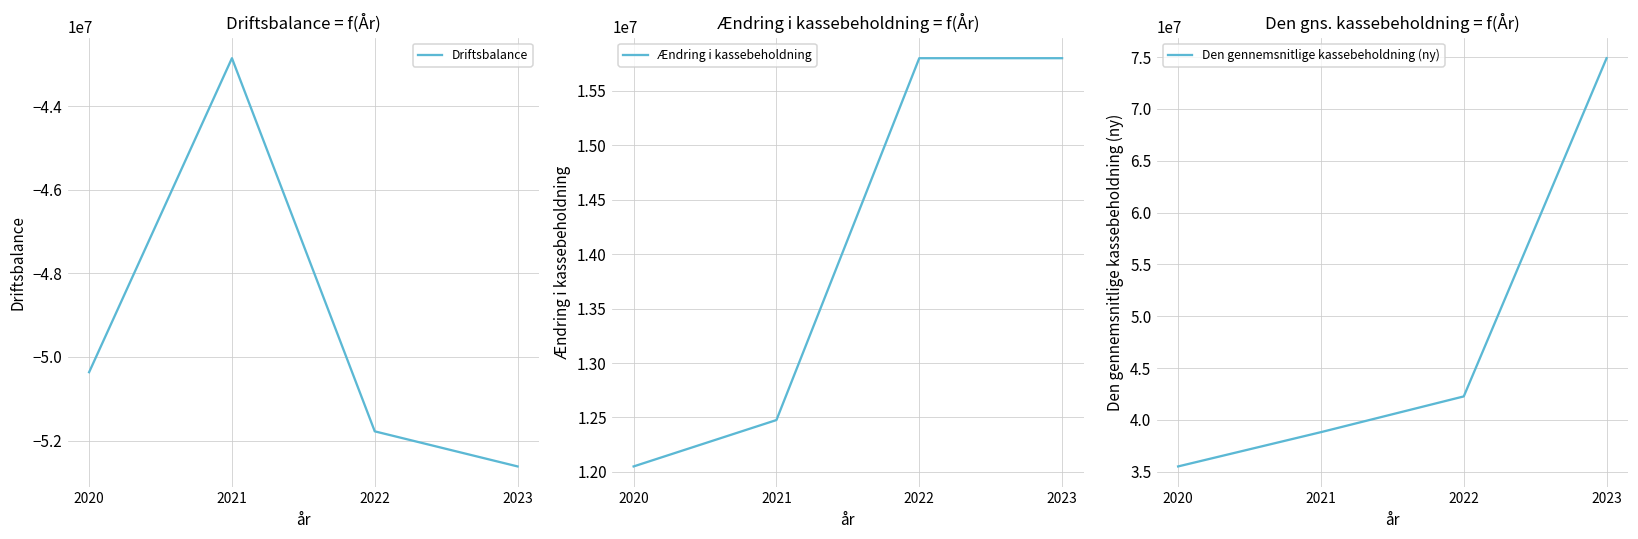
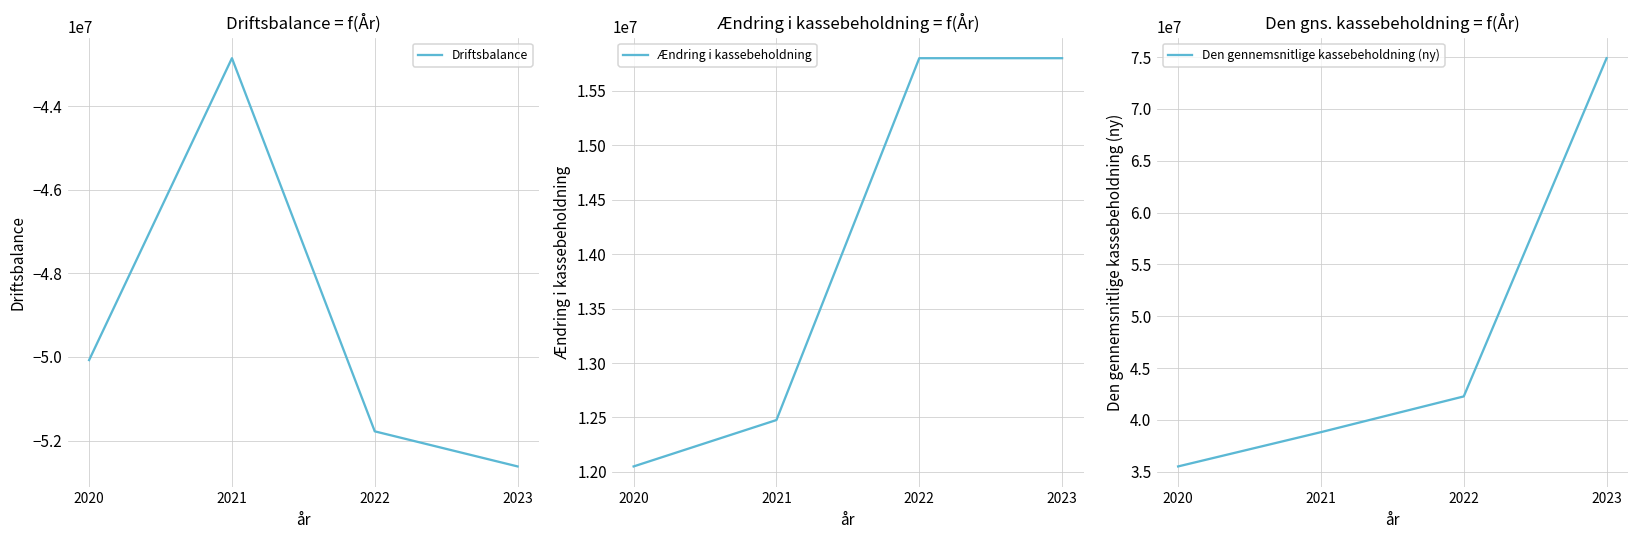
Driftsbalance = f(År), 2020: -50400000 -> -50100000
